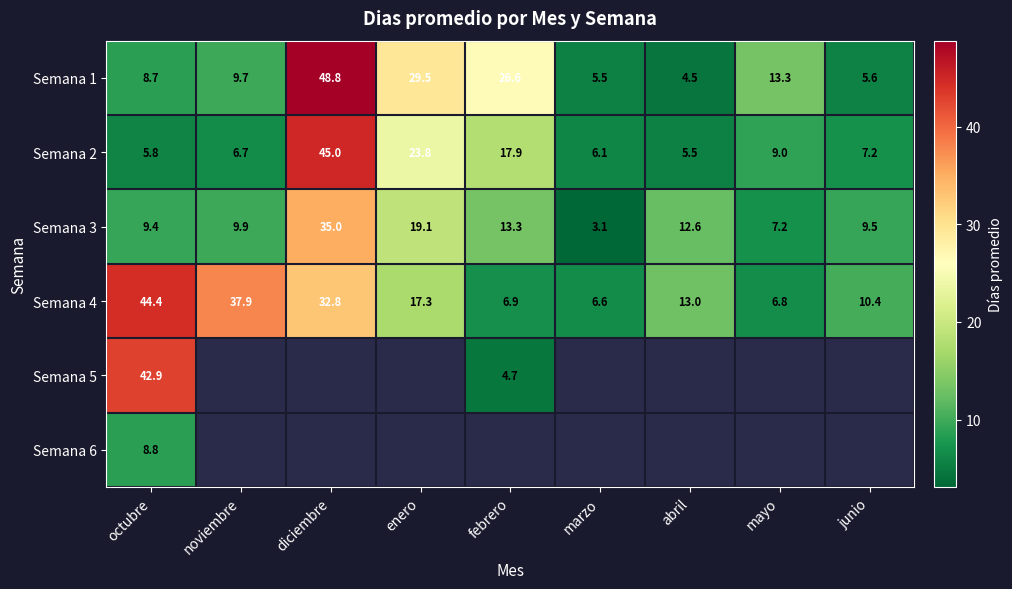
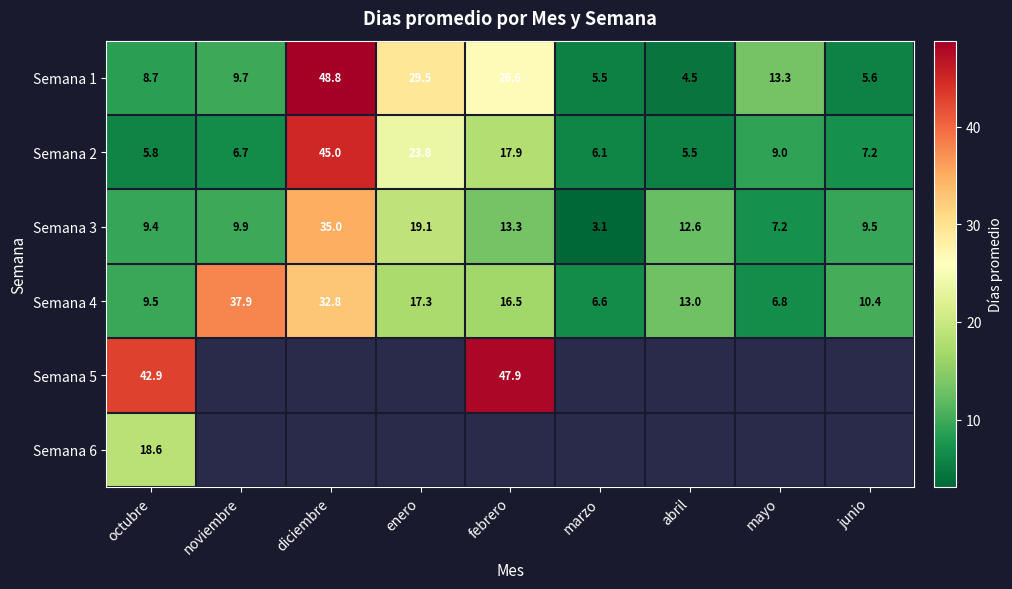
Semana 4, octubre: 44.4 -> 9.5
Semana 4, febrero: 6.9 -> 16.5
Semana 5, febrero: 4.7 -> 47.9
Semana 6, octubre: 8.8 -> 18.6
